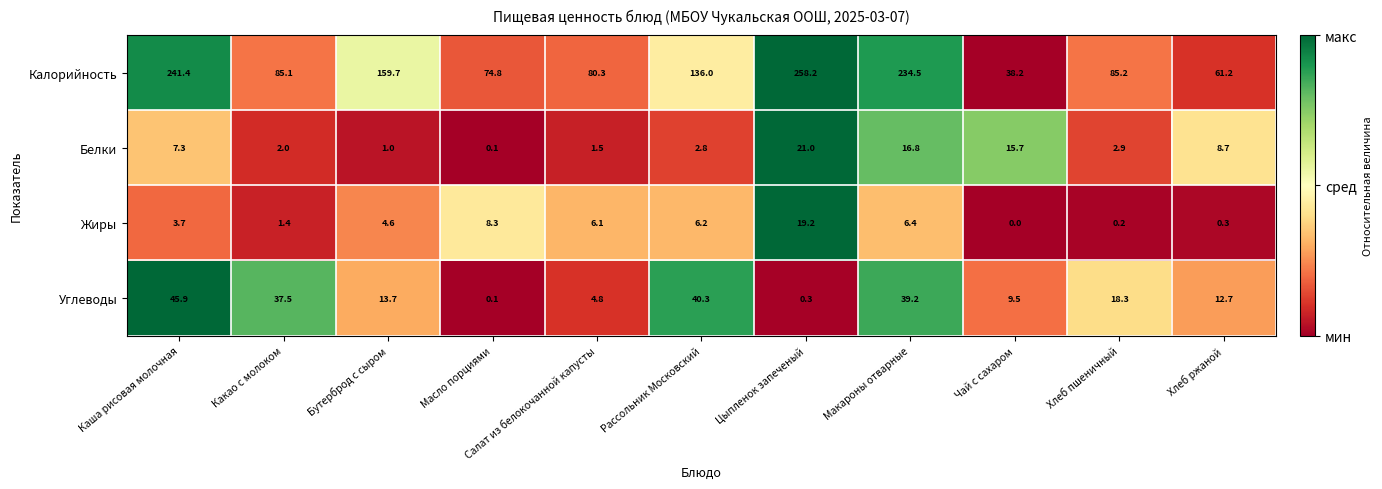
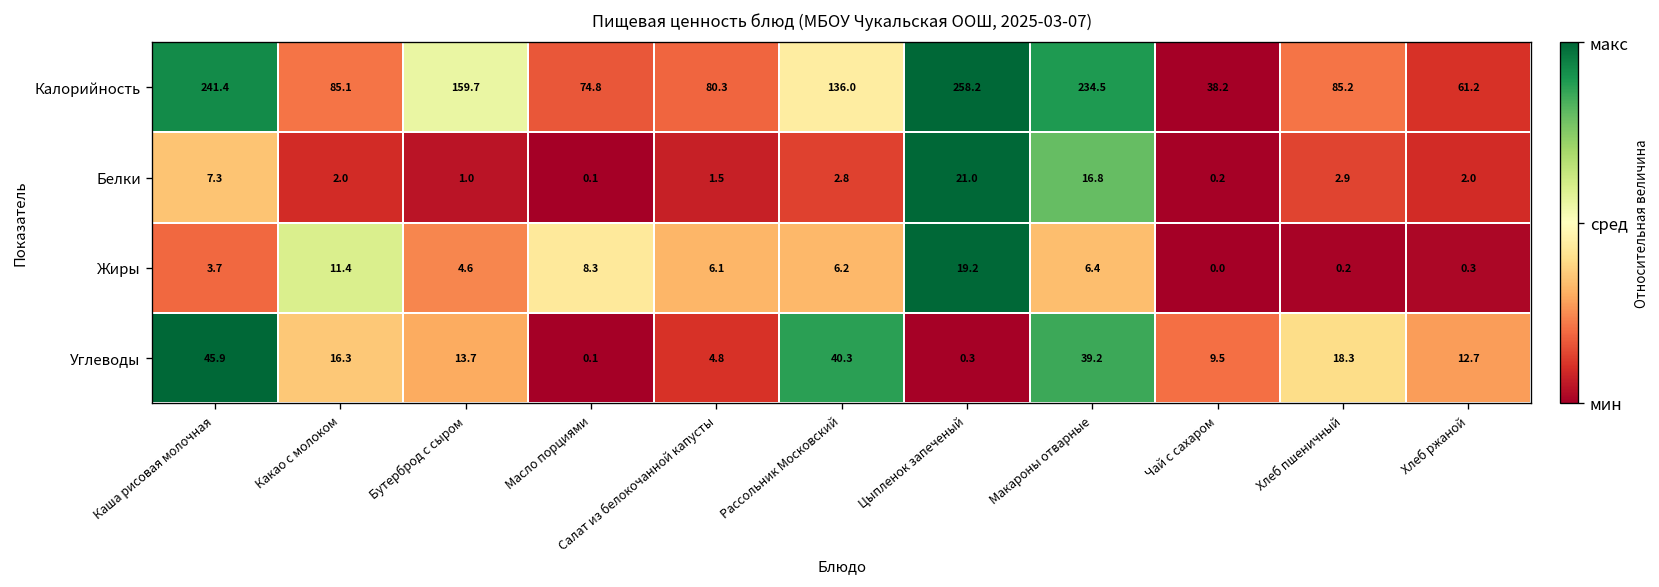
Белки, Чай с сахаром: 15.7 -> 0.2
Белки, Хлеб ржаной: 8.7 -> 2.0
Жиры, Какао с молоком: 1.4 -> 11.4
Углеводы, Какао с молоком: 37.5 -> 16.3
